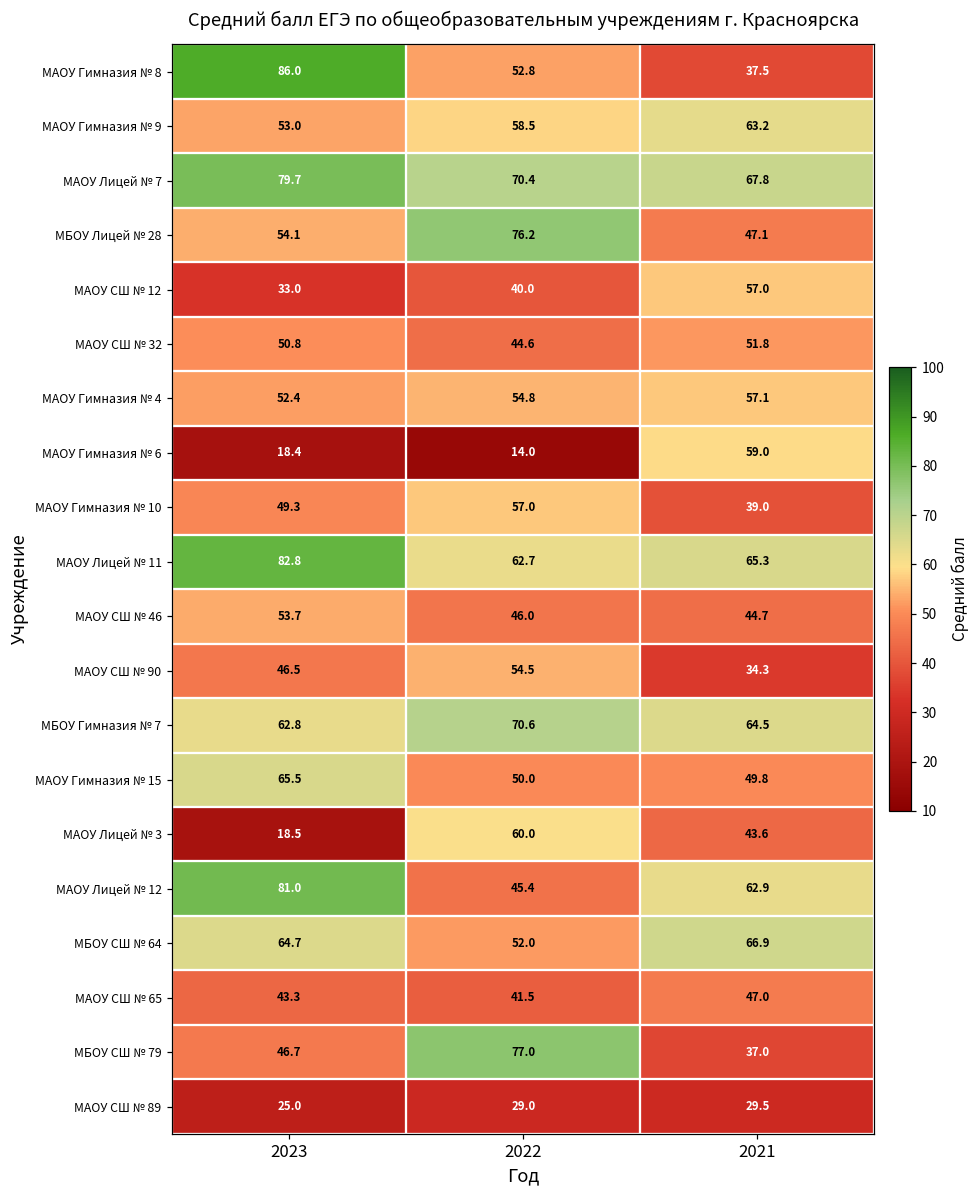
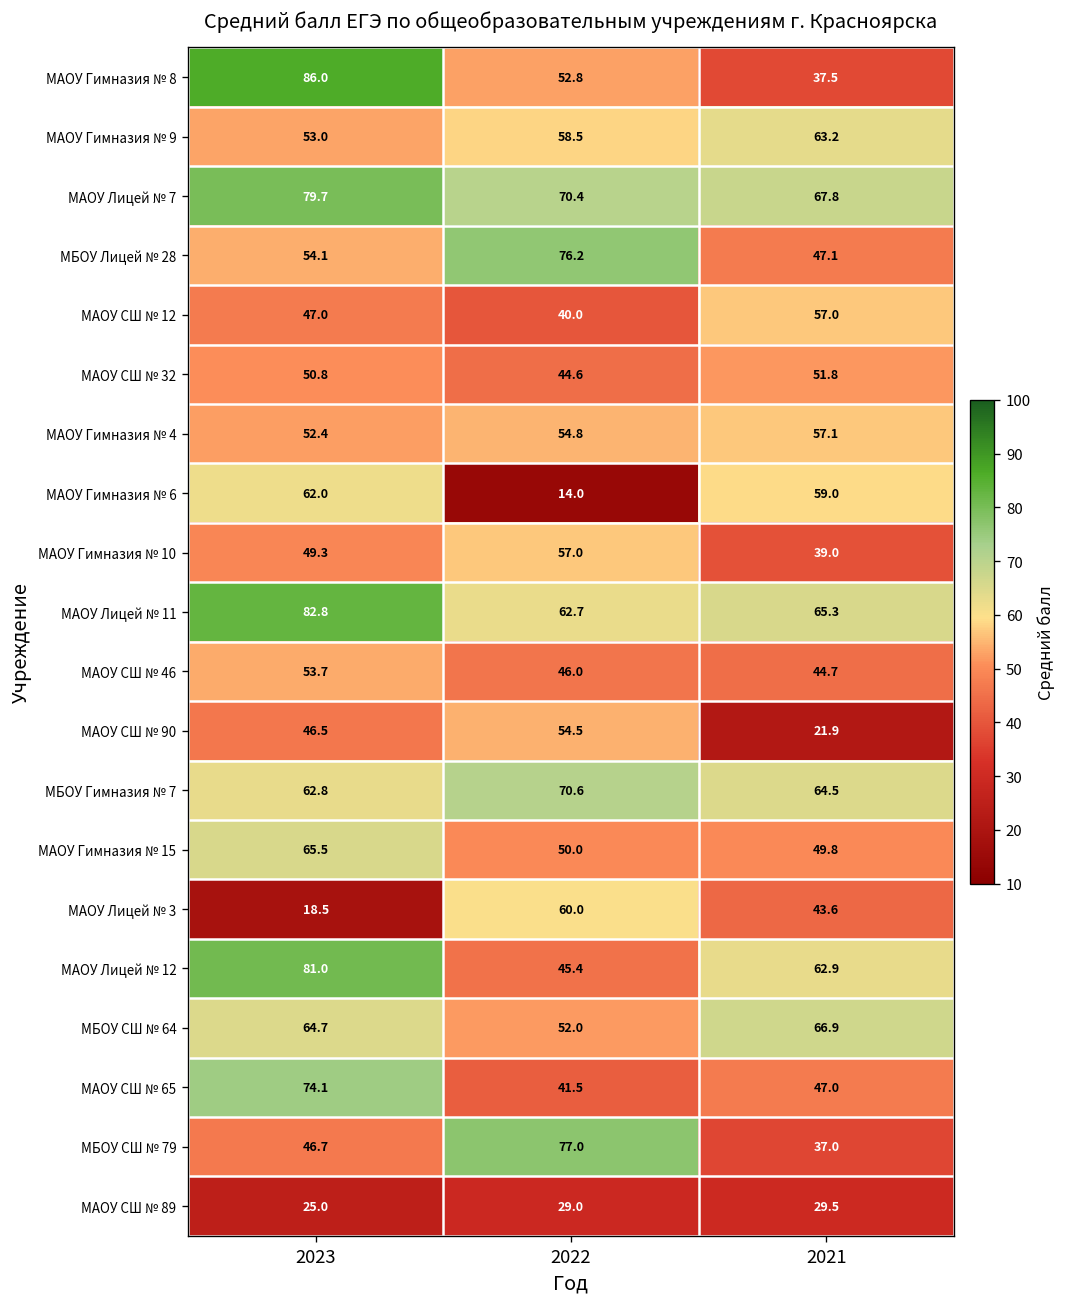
МАОУ СШ № 12, 2023: 33.0 -> 47.0
МАОУ Гимназия № 6, 2023: 18.4 -> 62.0
МАОУ СШ № 90, 2021: 34.3 -> 21.9
МАОУ СШ № 65, 2023: 43.3 -> 74.1
